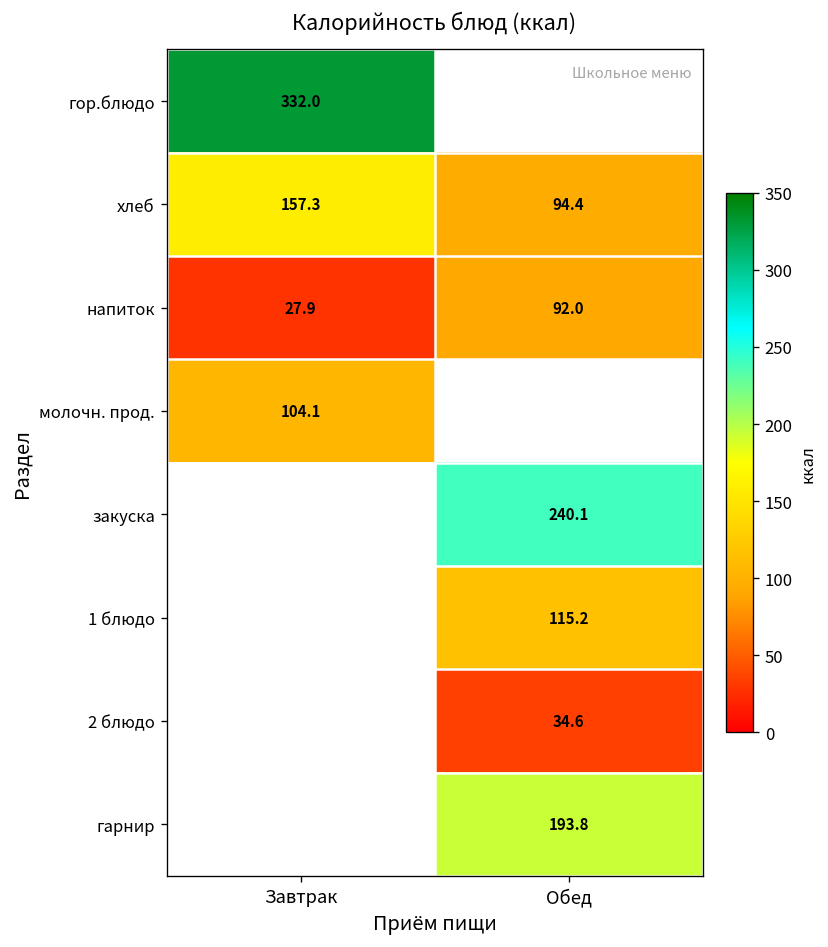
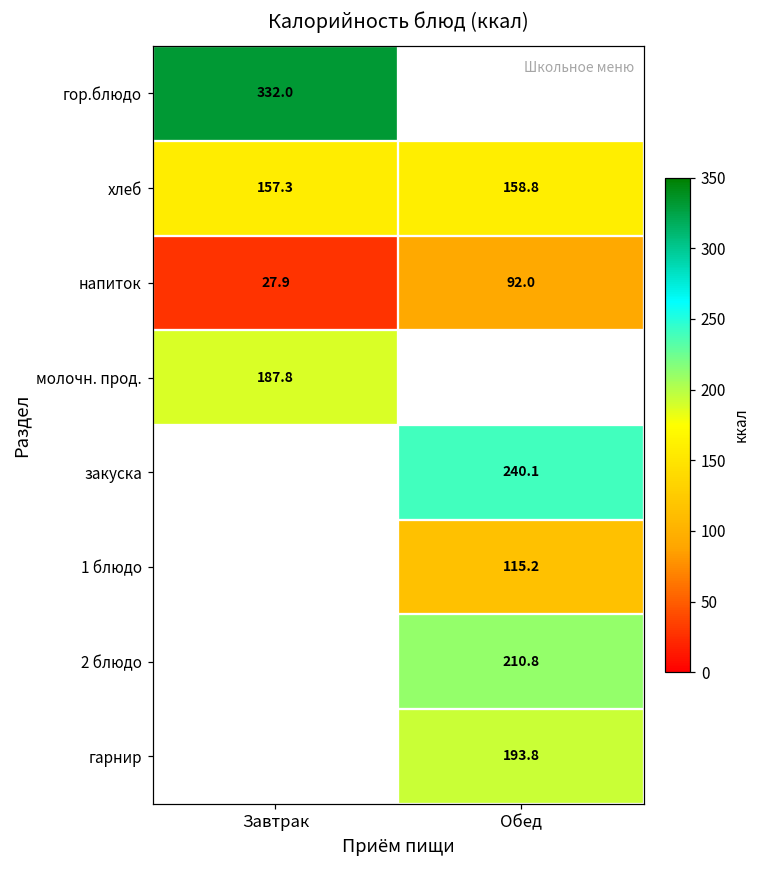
хлеб, Обед: 94.4 -> 158.8
молочн. прод., Завтрак: 104.1 -> 187.8
2 блюдо, Обед: 34.6 -> 210.8
